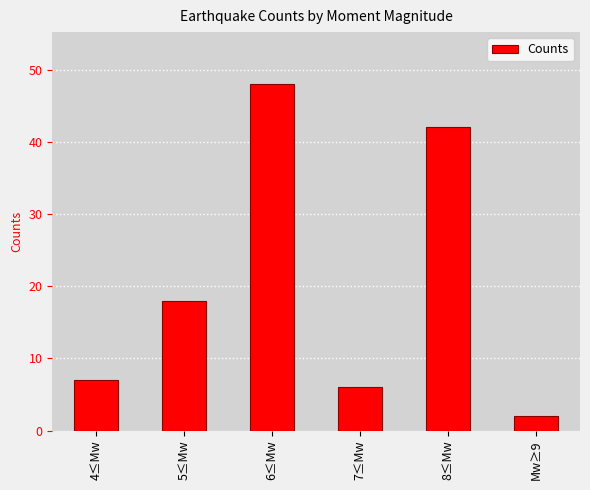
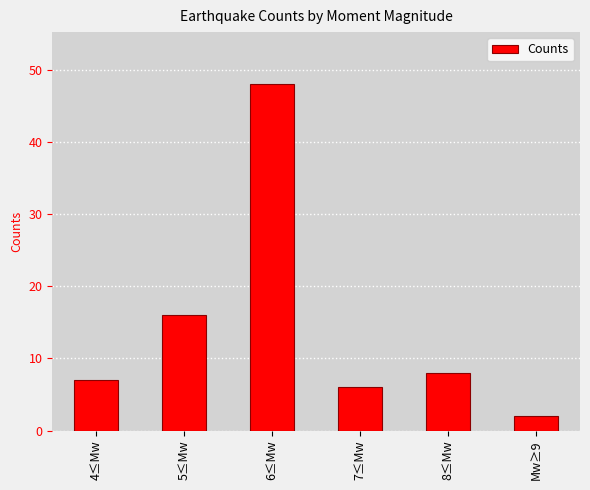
5≤Mw: 18 -> 16
8≤Mw: 42 -> 8
